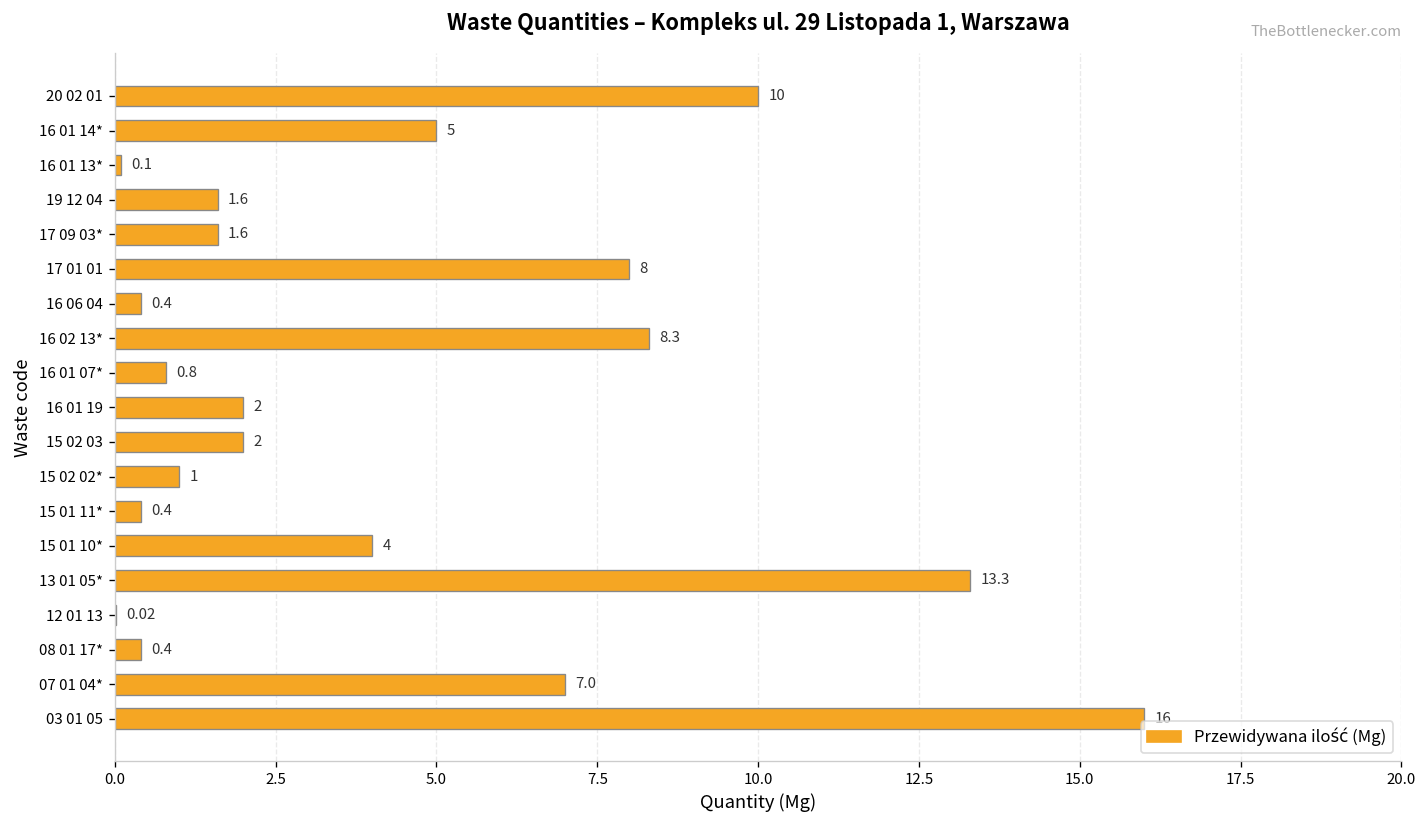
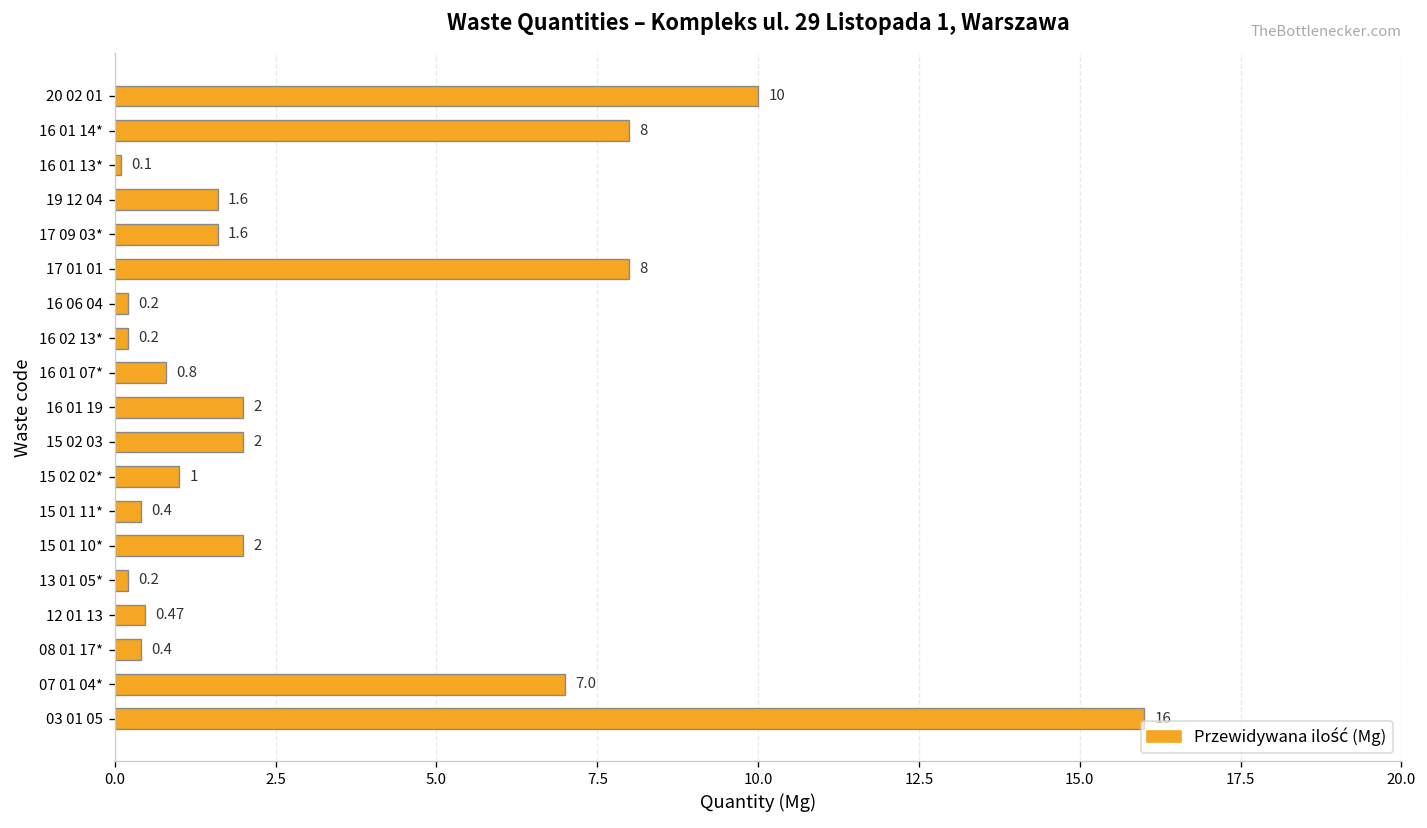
16 01 14*: 5 -> 8
16 06 04: 0.4 -> 0.2
16 02 13*: 8.3 -> 0.2
15 01 10*: 4 -> 2
13 01 05*: 13.3 -> 0.2
12 01 13: 0.02 -> 0.47
